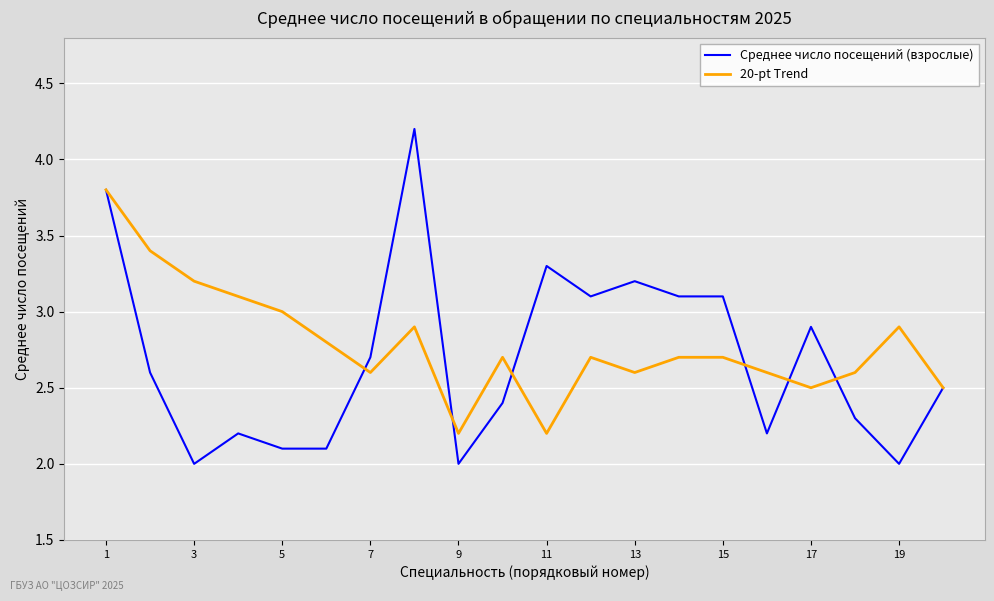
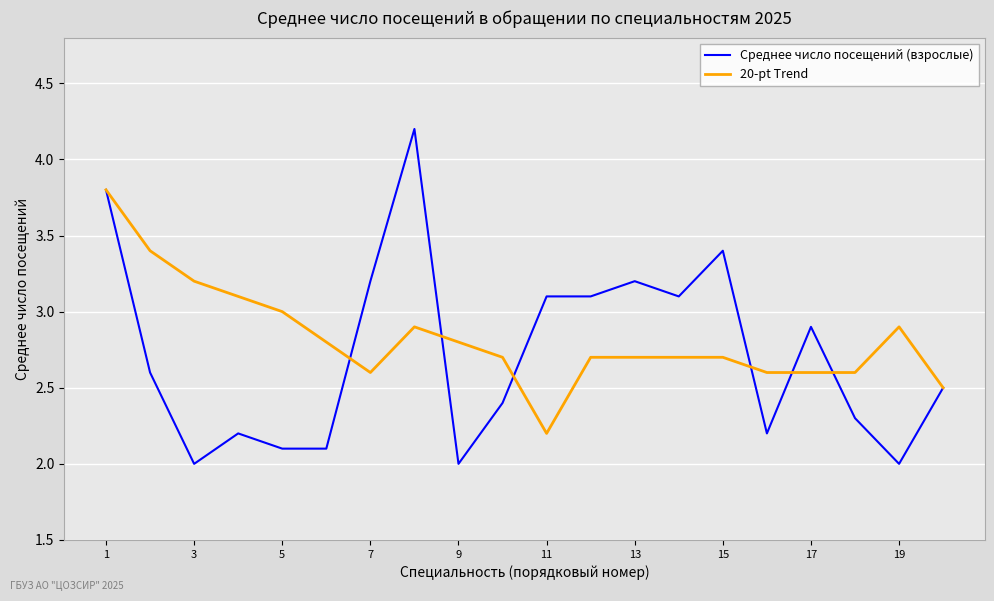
Среднее число посещений (взрослые), 7: 2.7 -> 3.2
20-pt Trend, 9: 2.2 -> 2.8
Среднее число посещений (взрослые), 11: 3.3 -> 3.1
20-pt Trend, 13: 2.6 -> 2.7
Среднее число посещений (взрослые), 15: 3.1 -> 3.4
20-pt Trend, 17: 2.5 -> 2.6
